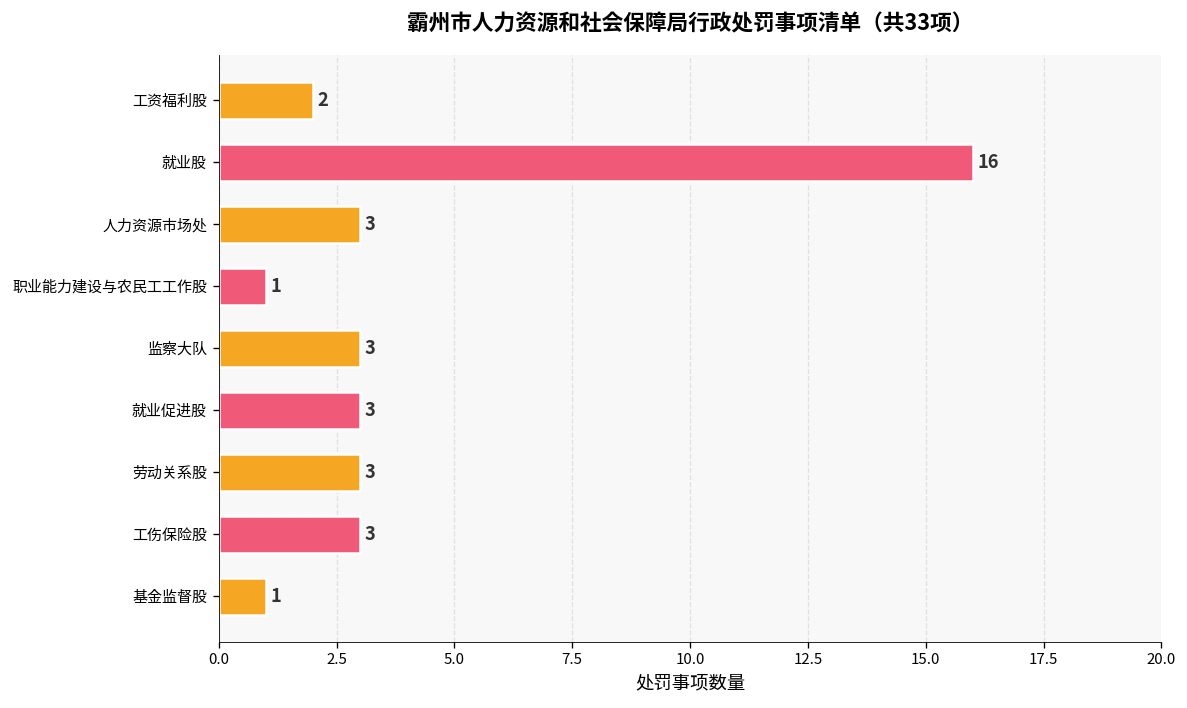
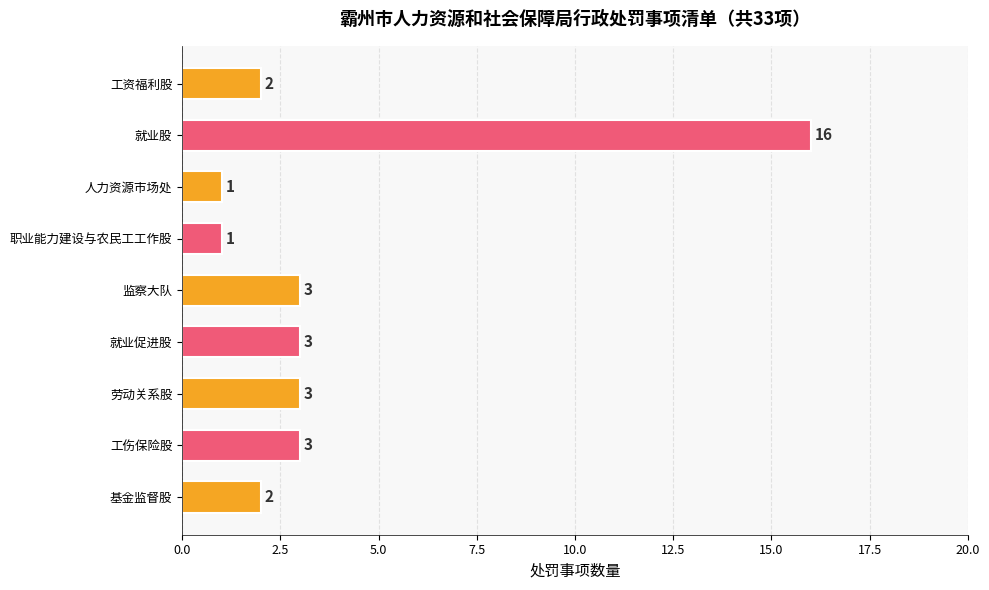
人力资源市场处: 3 -> 1
基金监督股: 1 -> 2
